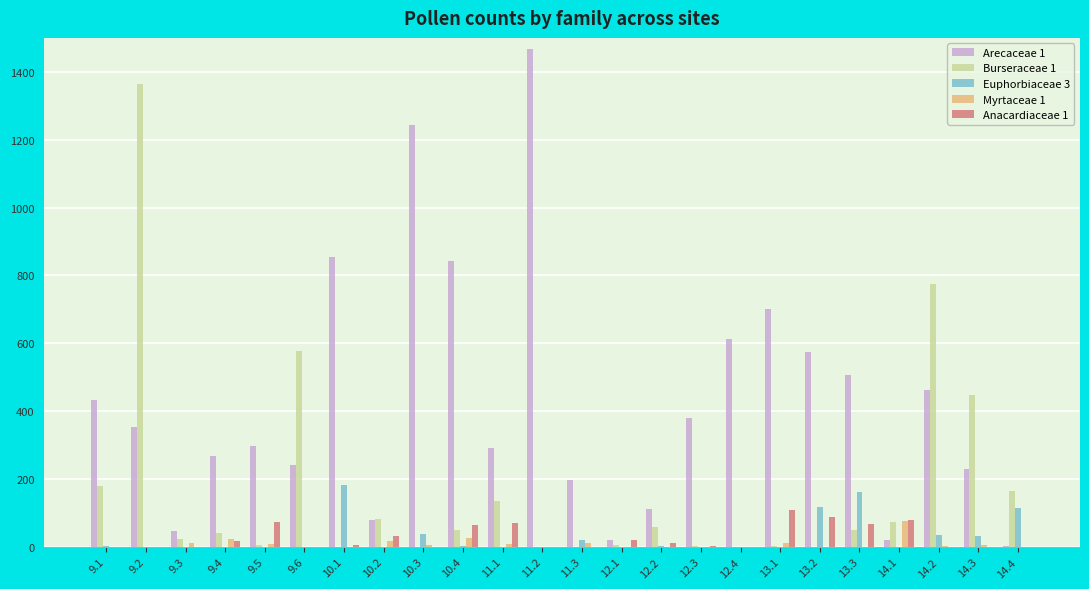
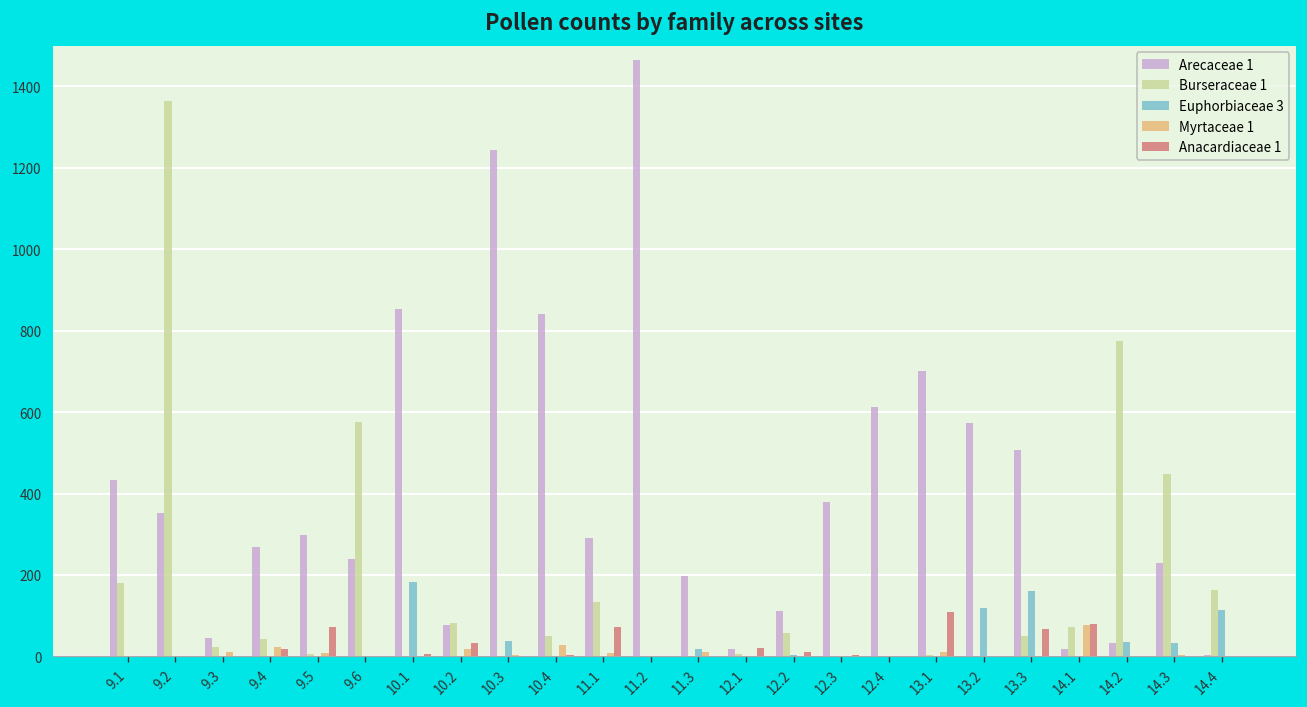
Anacardiaceae 1, 10.4: 60 -> 0
Anacardiaceae 1, 13.2: 90 -> 0
Arecaceae 1, 14.2: 460 -> 30
